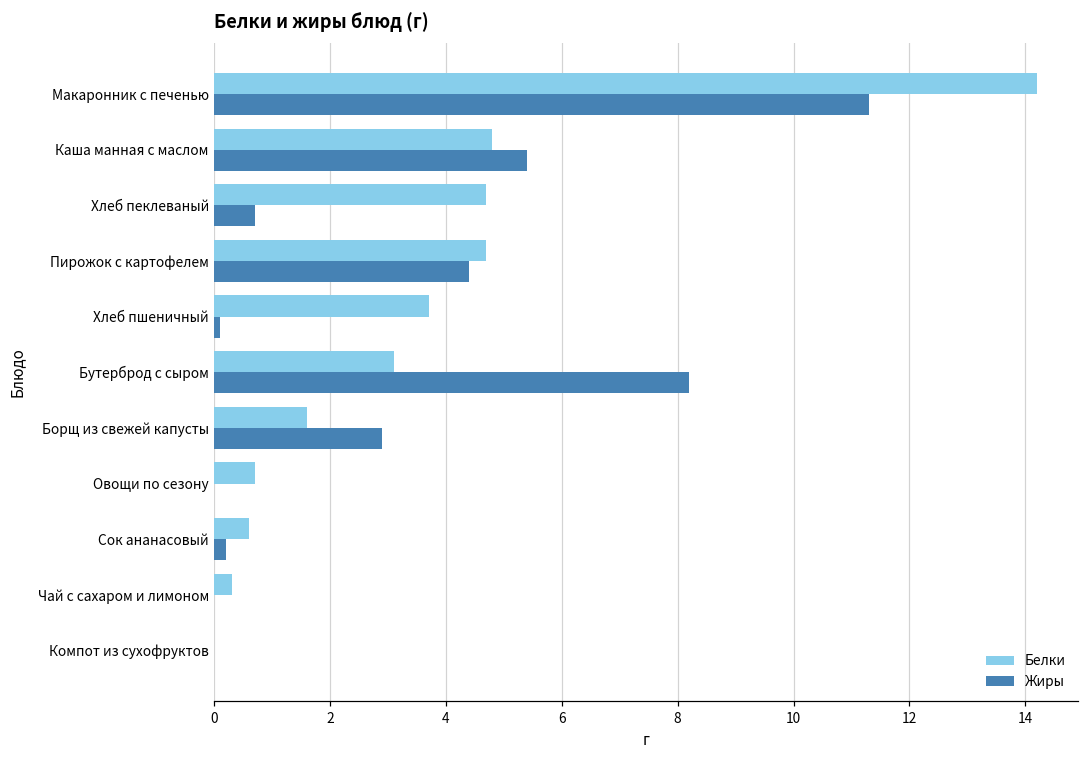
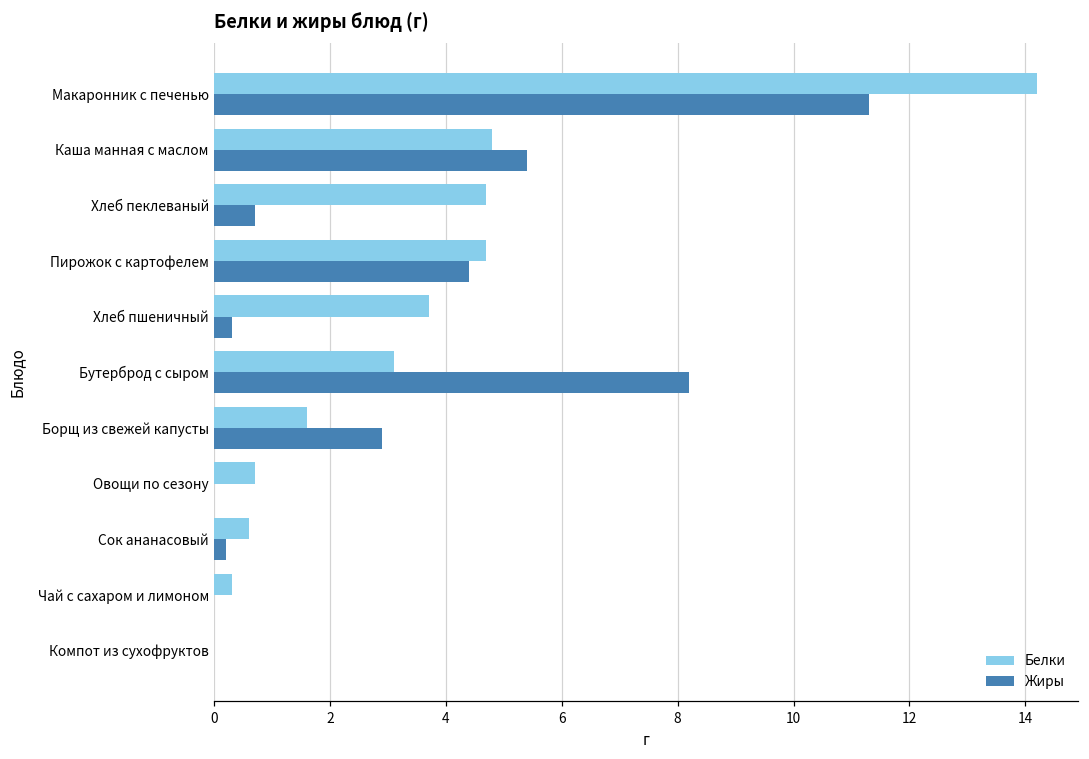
Жиры, Хлеб пшеничный: 0.1 -> 0.3
